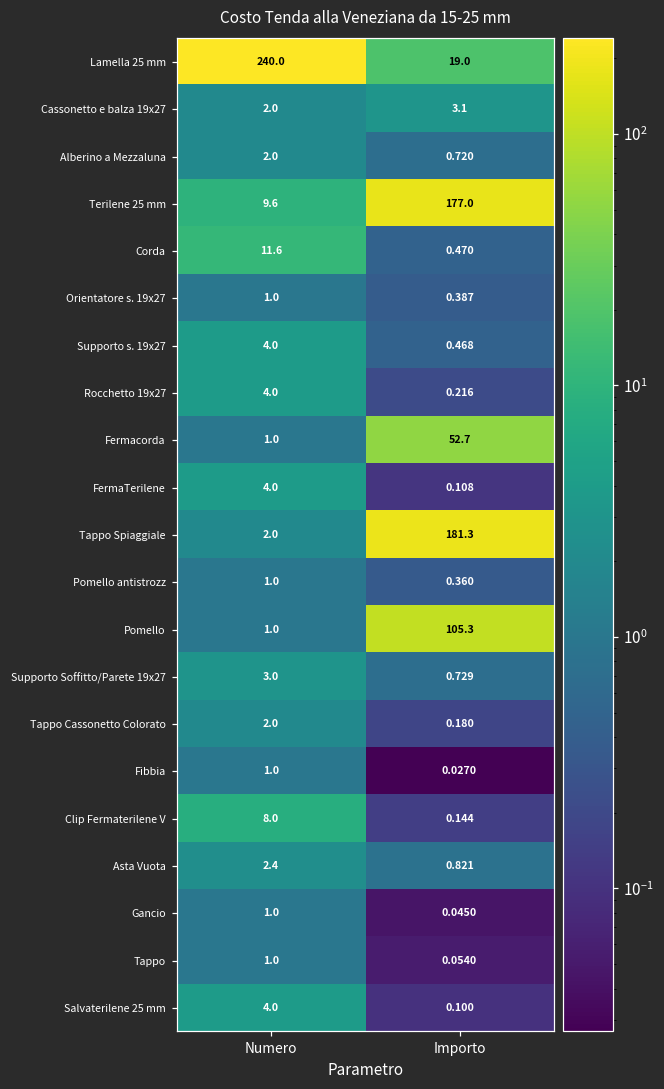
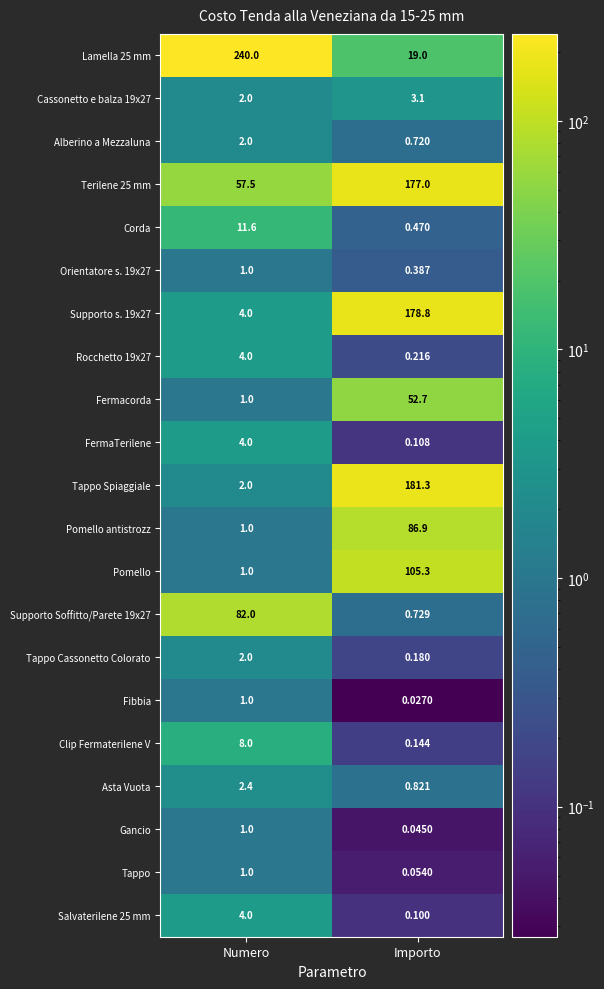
Terilene 25 mm, Numero: 9.6 -> 57.5
Supporto s. 19x27, Importo: 0.468 -> 178.8
Pomello antistrozz, Importo: 0.360 -> 86.9
Supporto Soffitto/Parete 19x27, Numero: 3.0 -> 82.0
